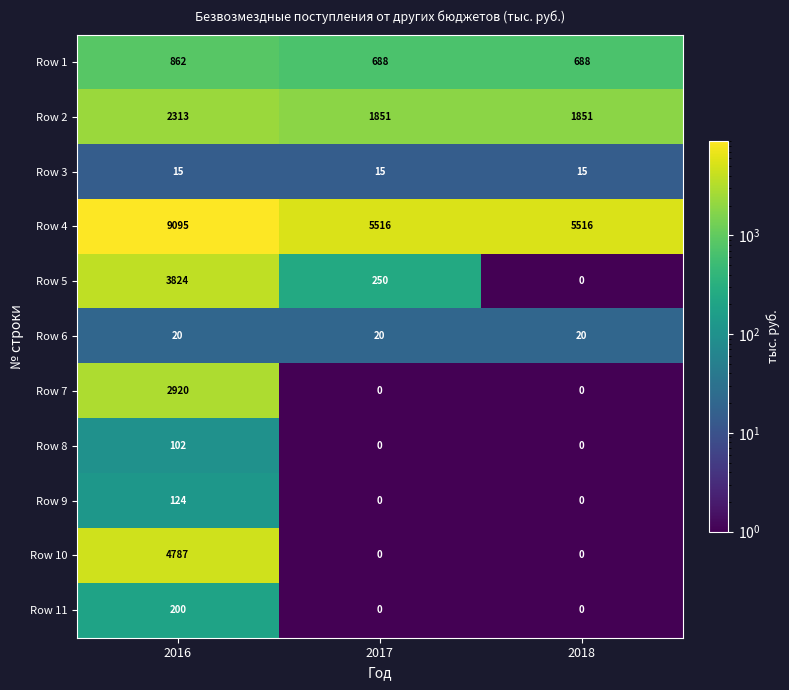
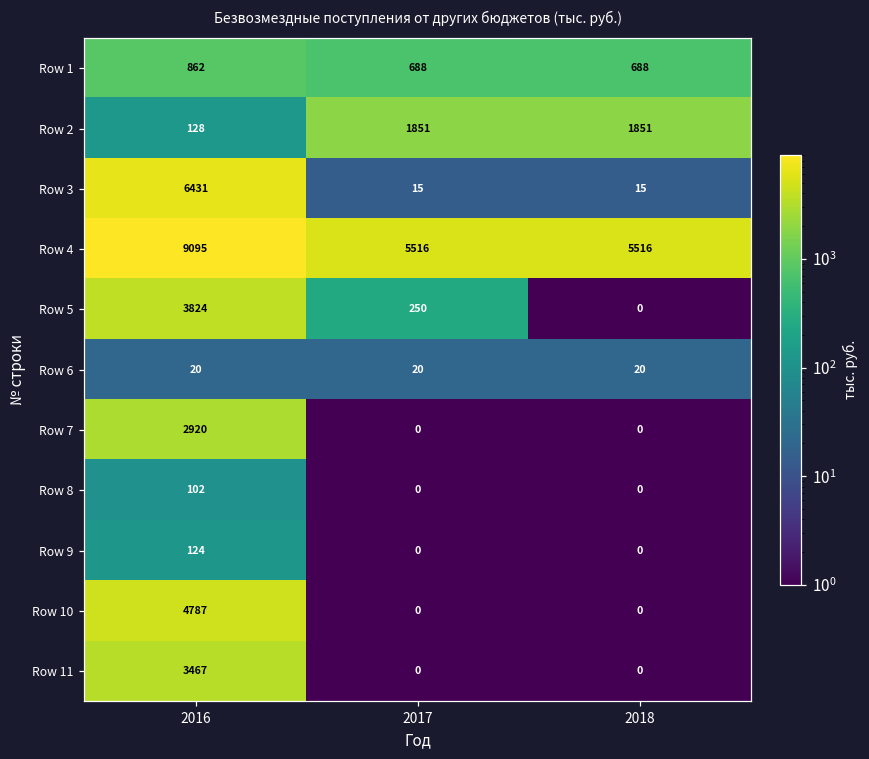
Row 2, 2016: 2313 -> 128
Row 3, 2016: 15 -> 6431
Row 11, 2016: 200 -> 3467
